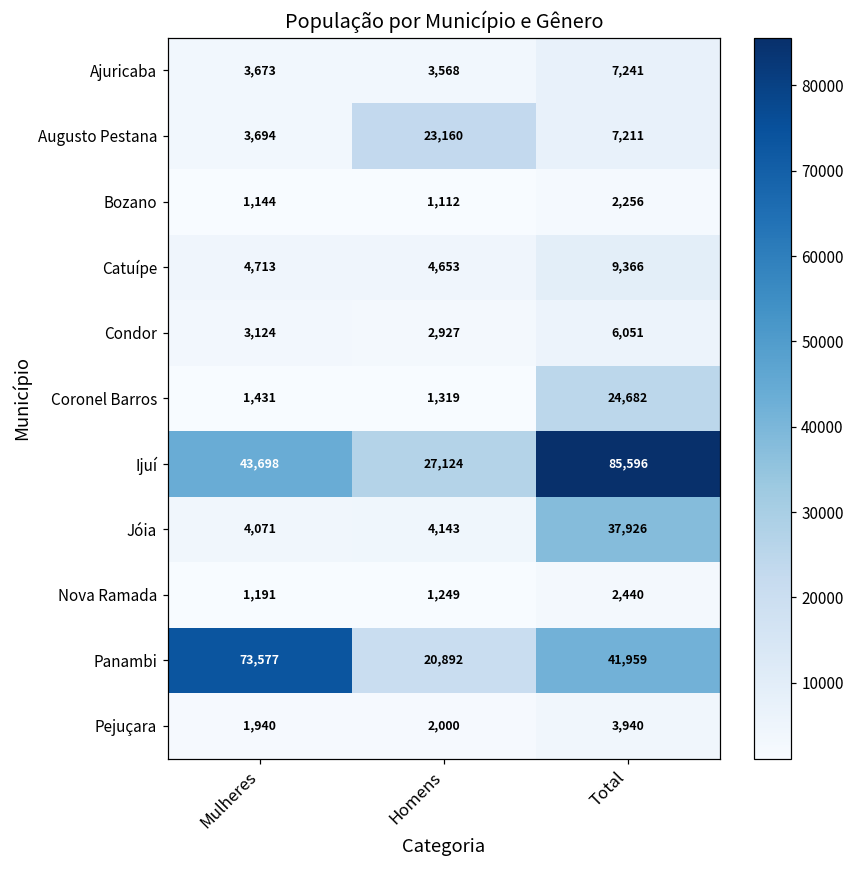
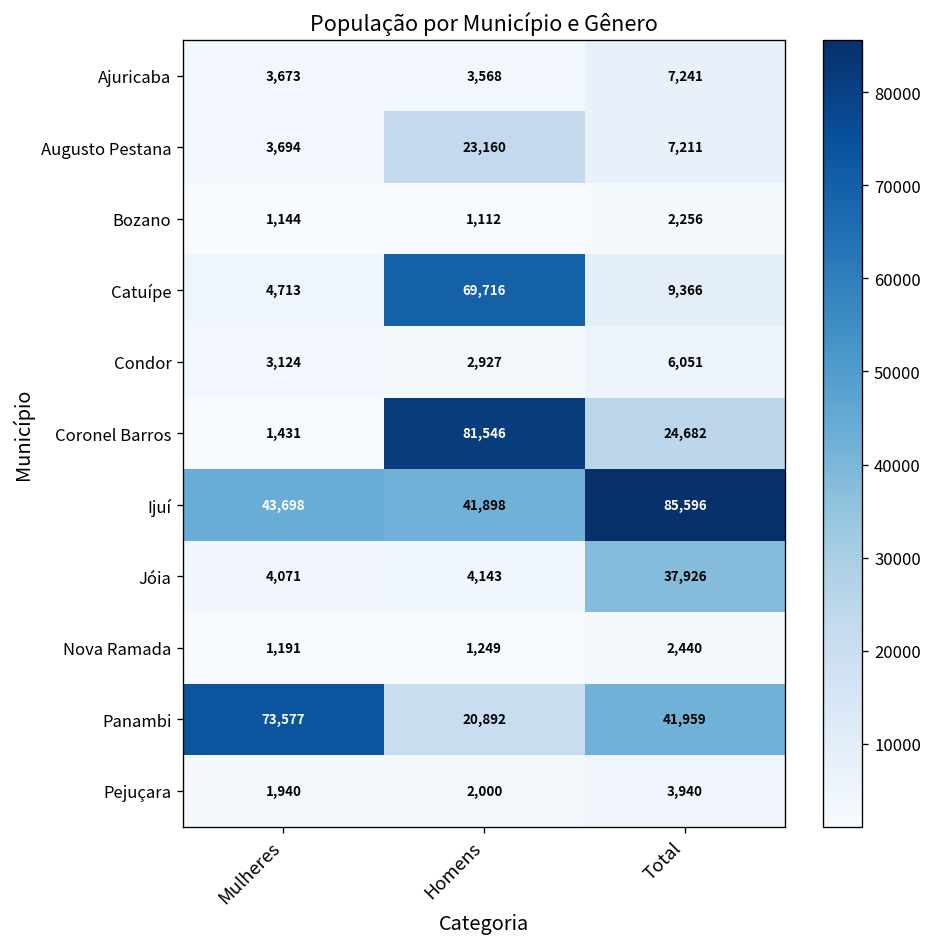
Catuípe, Homens: 4,653 -> 69,716
Coronel Barros, Homens: 1,319 -> 81,546
Ijuí, Homens: 27,124 -> 41,898
